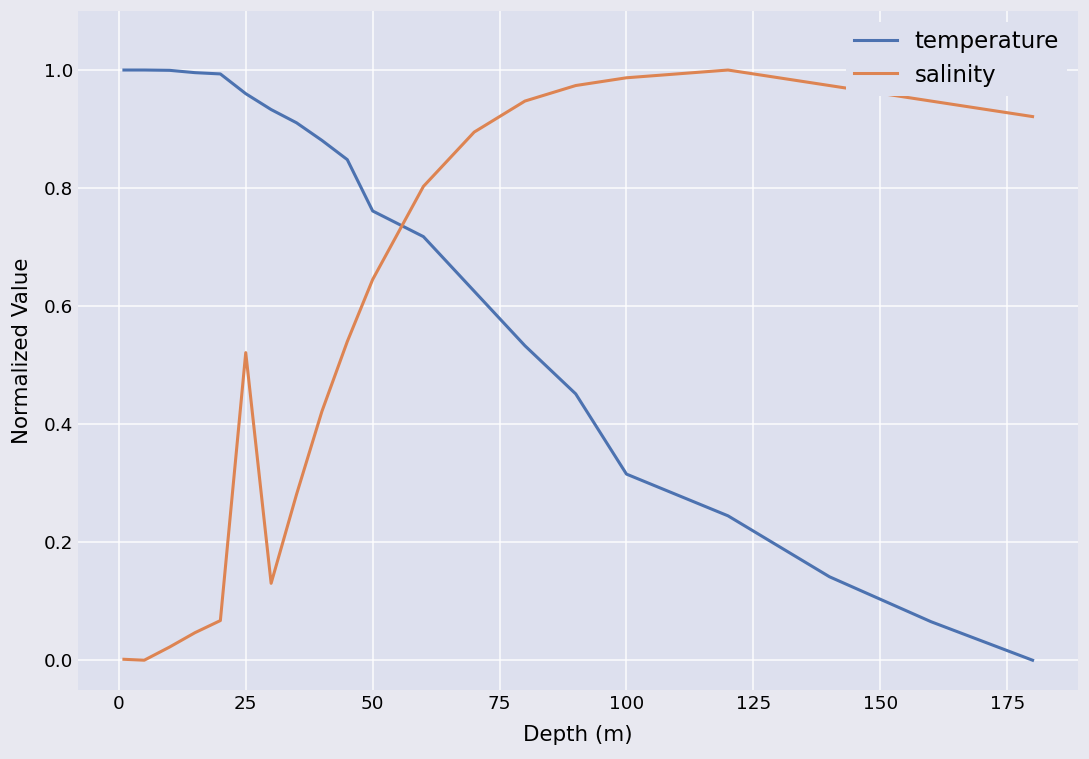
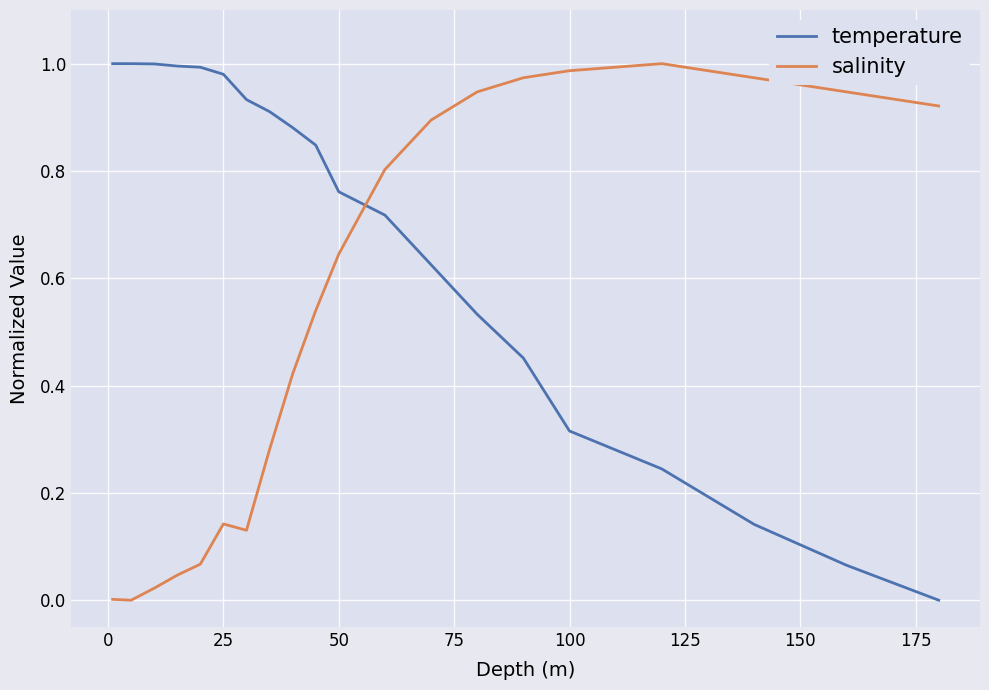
temperature, 25: 0.96 -> 0.98
salinity, 25: 0.52 -> 0.14
